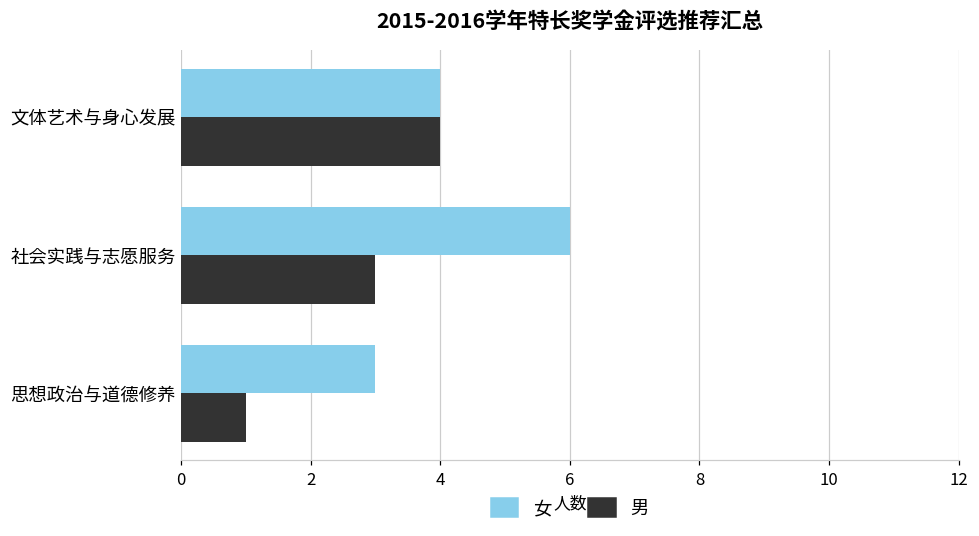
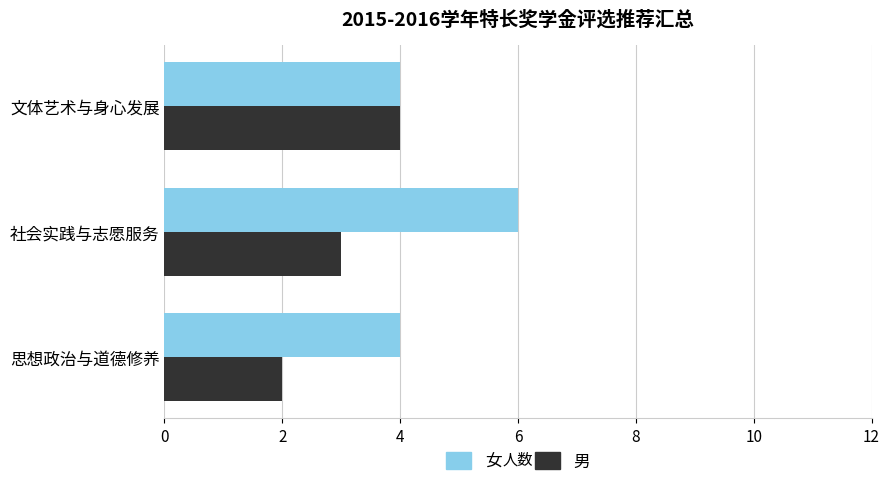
女, 思想政治与道德修养: 3 -> 4
男, 思想政治与道德修养: 1 -> 2
